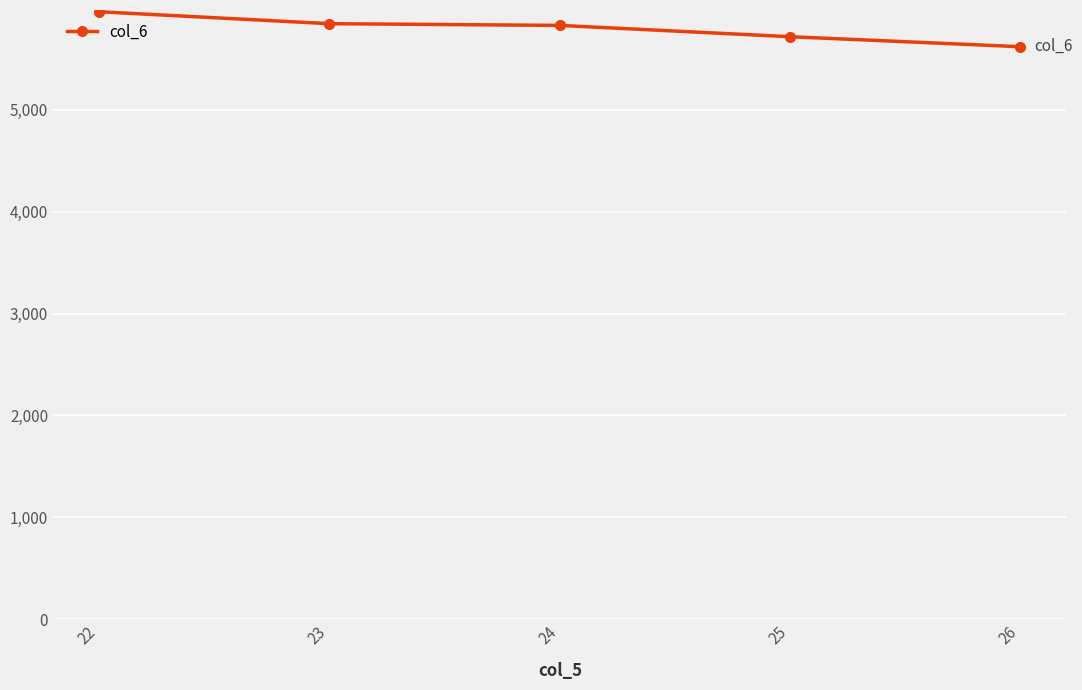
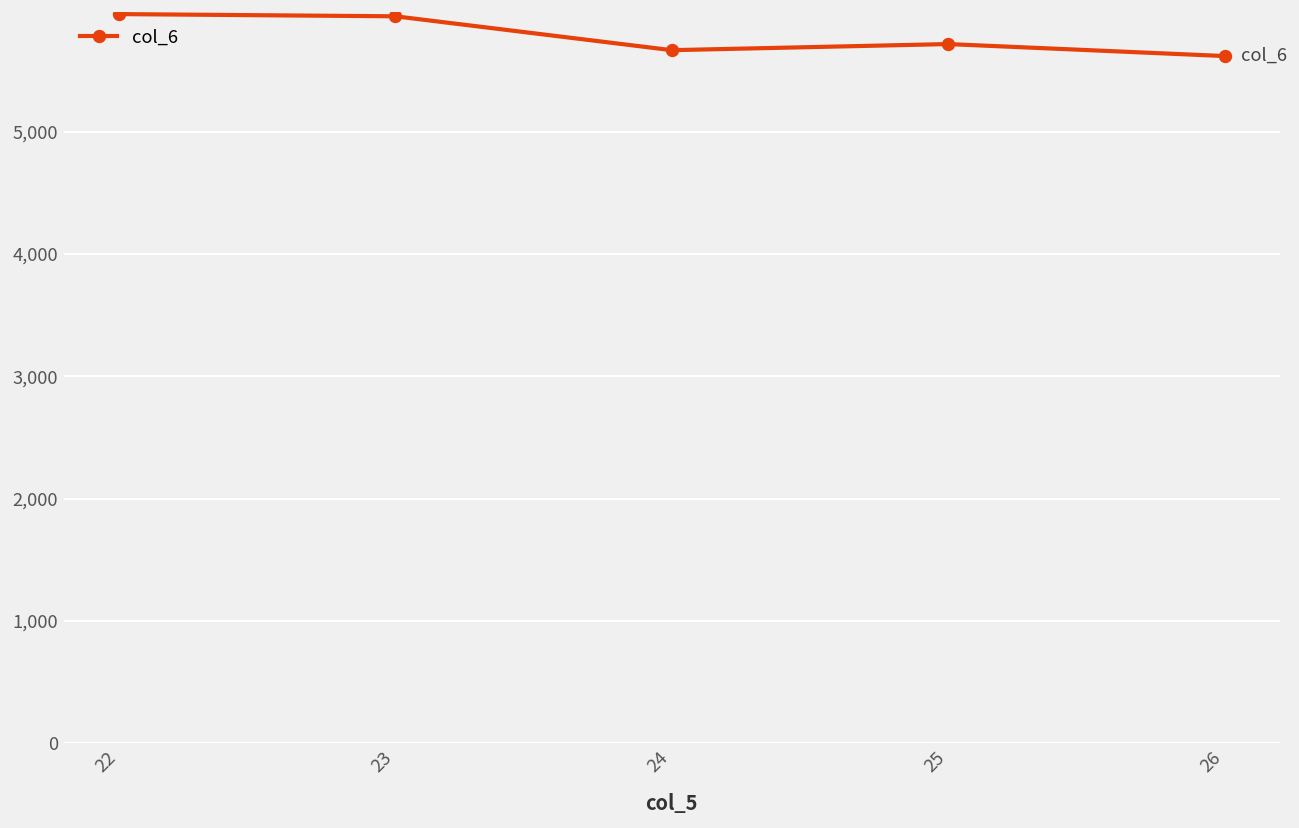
23: 5,840 -> 5,940
24: 5,830 -> 5,670
